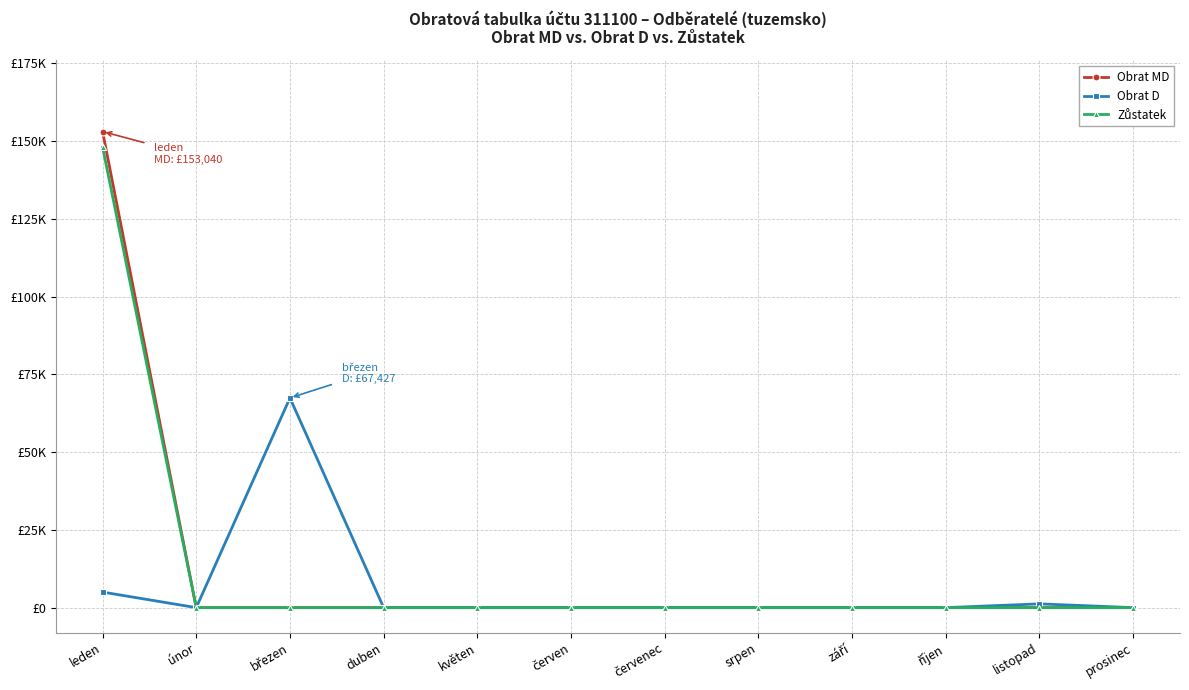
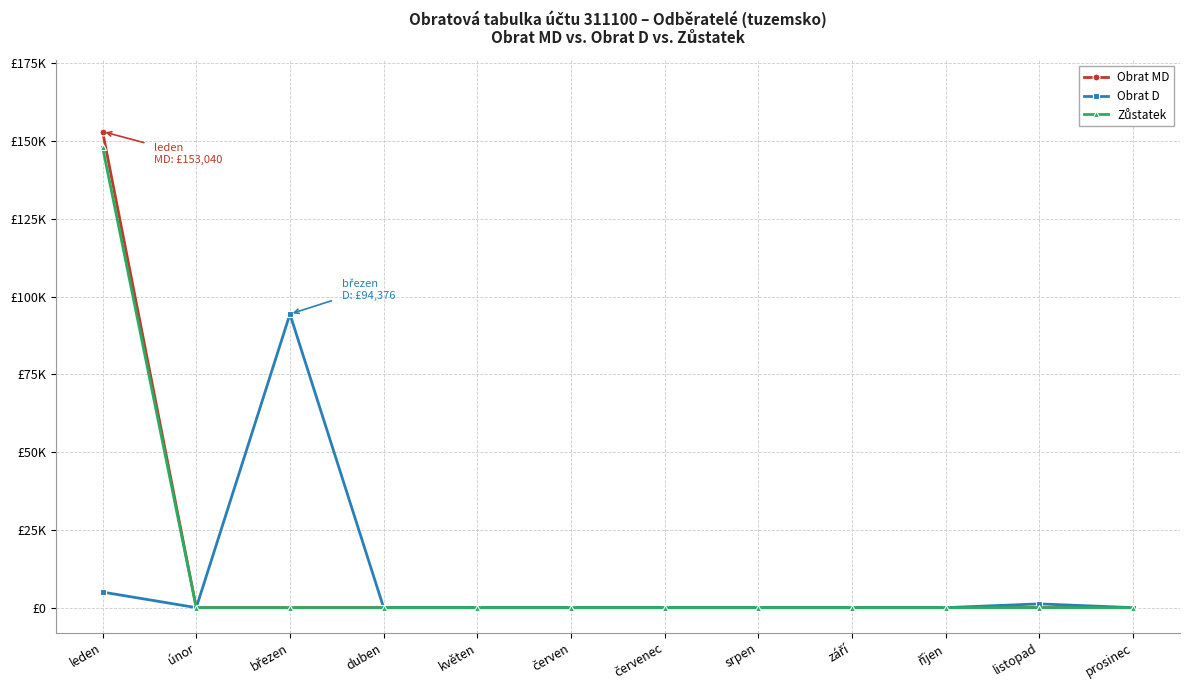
Obrat D, březen: £67,427 -> £94,376
